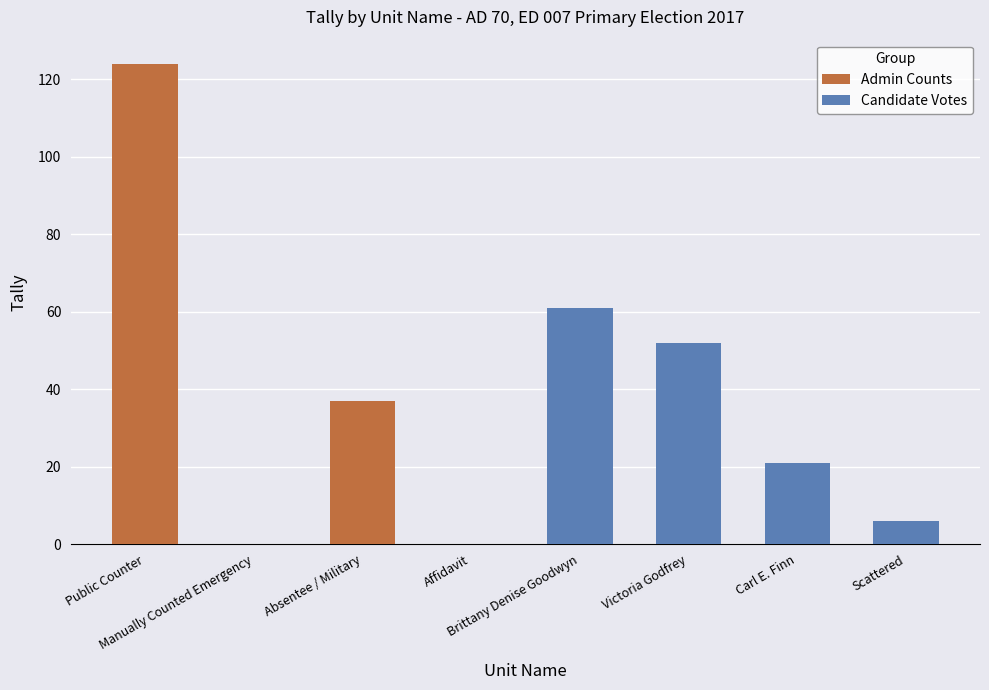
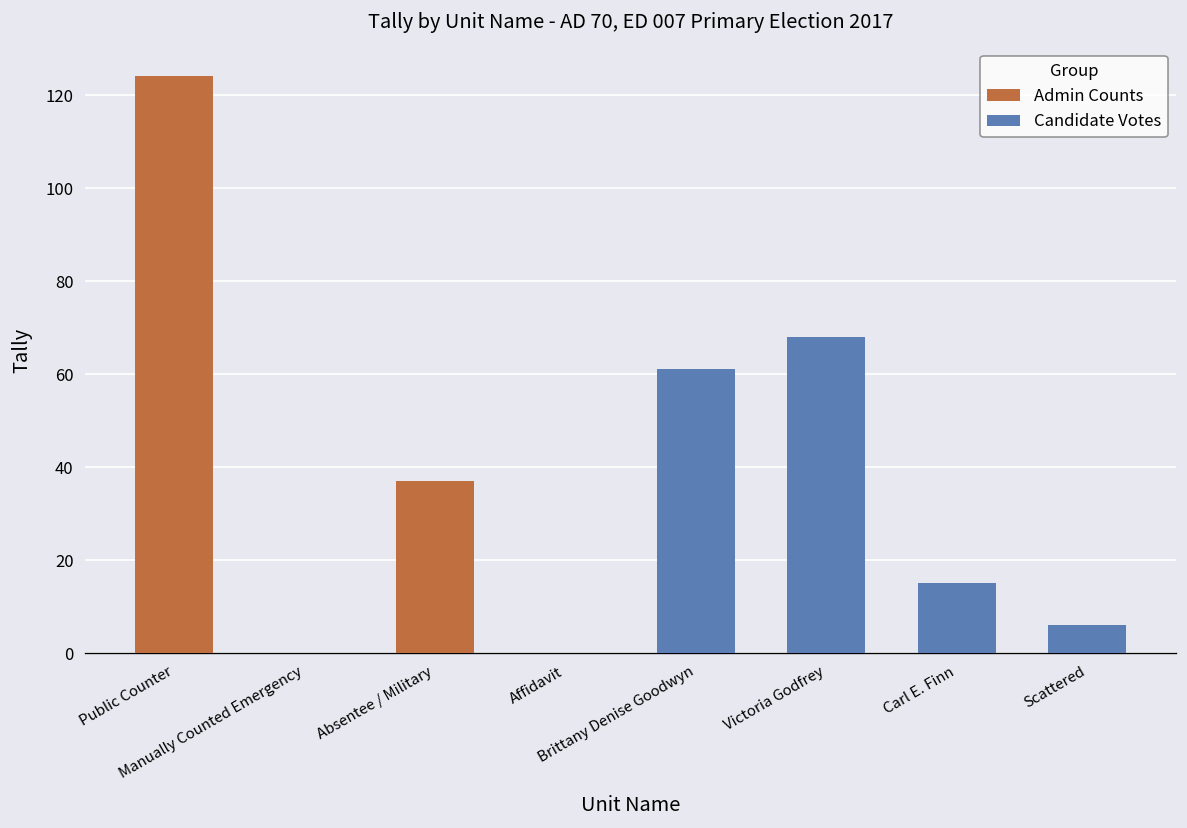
Victoria Godfrey: 52 -> 68
Carl E. Finn: 21 -> 15
